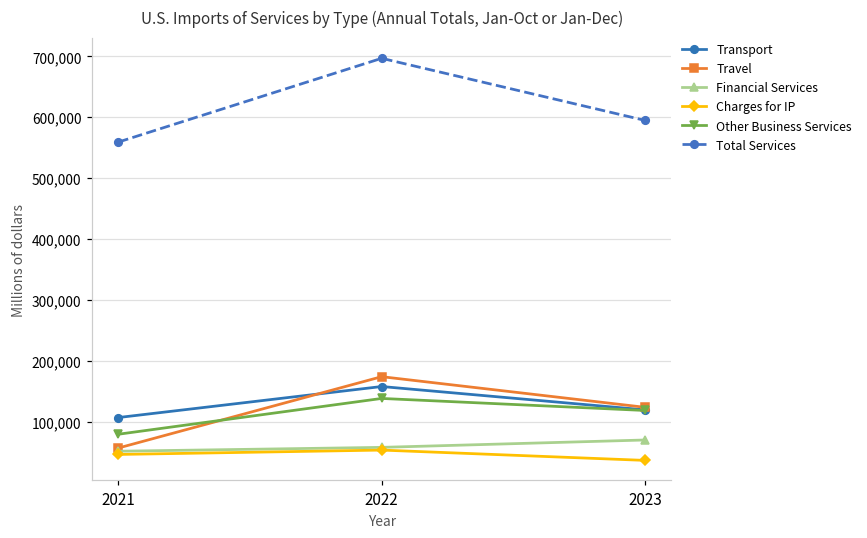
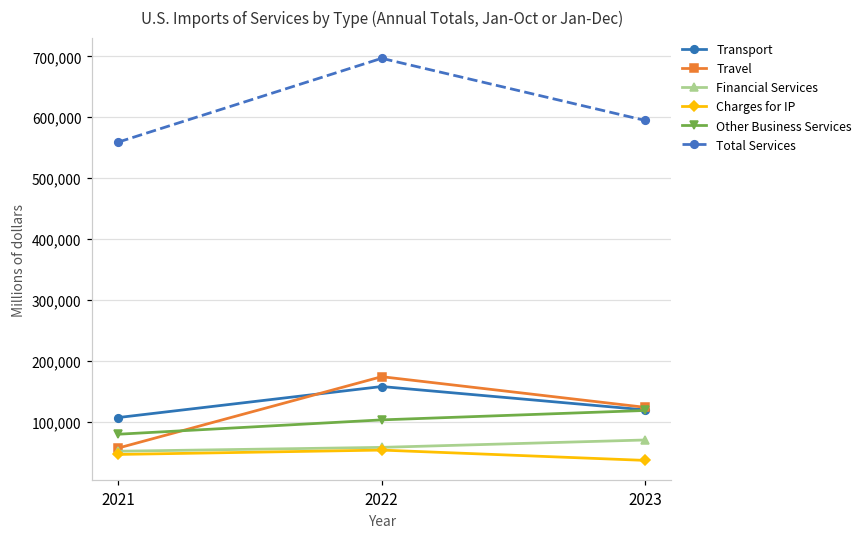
Other Business Services, 2022: 140,000 -> 100,000
